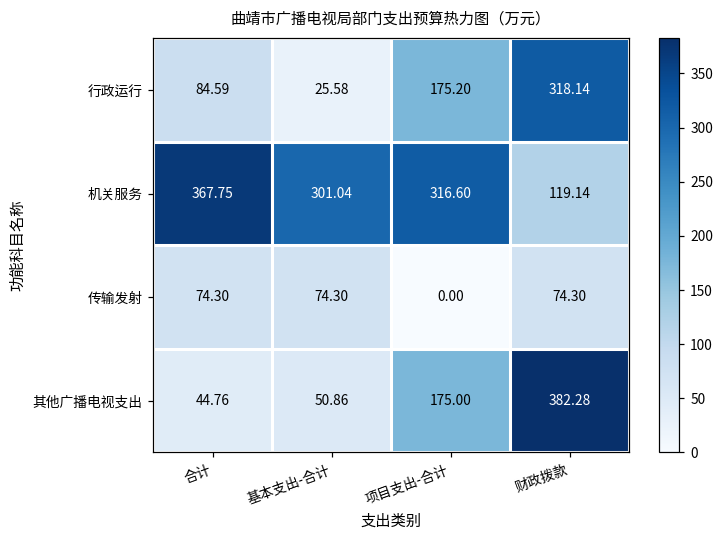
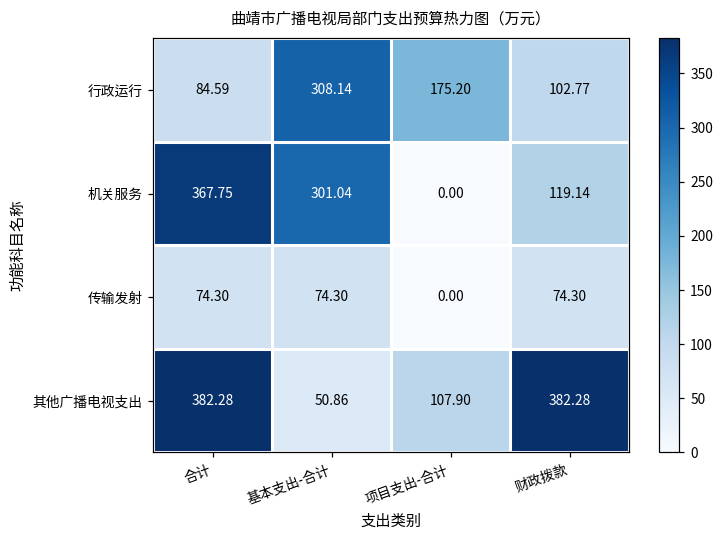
行政运行, 基本支出-合计: 25.58 -> 308.14
行政运行, 财政拨款: 318.14 -> 102.77
机关服务, 项目支出-合计: 316.60 -> 0.00
其他广播电视支出, 合计: 44.76 -> 382.28
其他广播电视支出, 项目支出-合计: 175.00 -> 107.90
